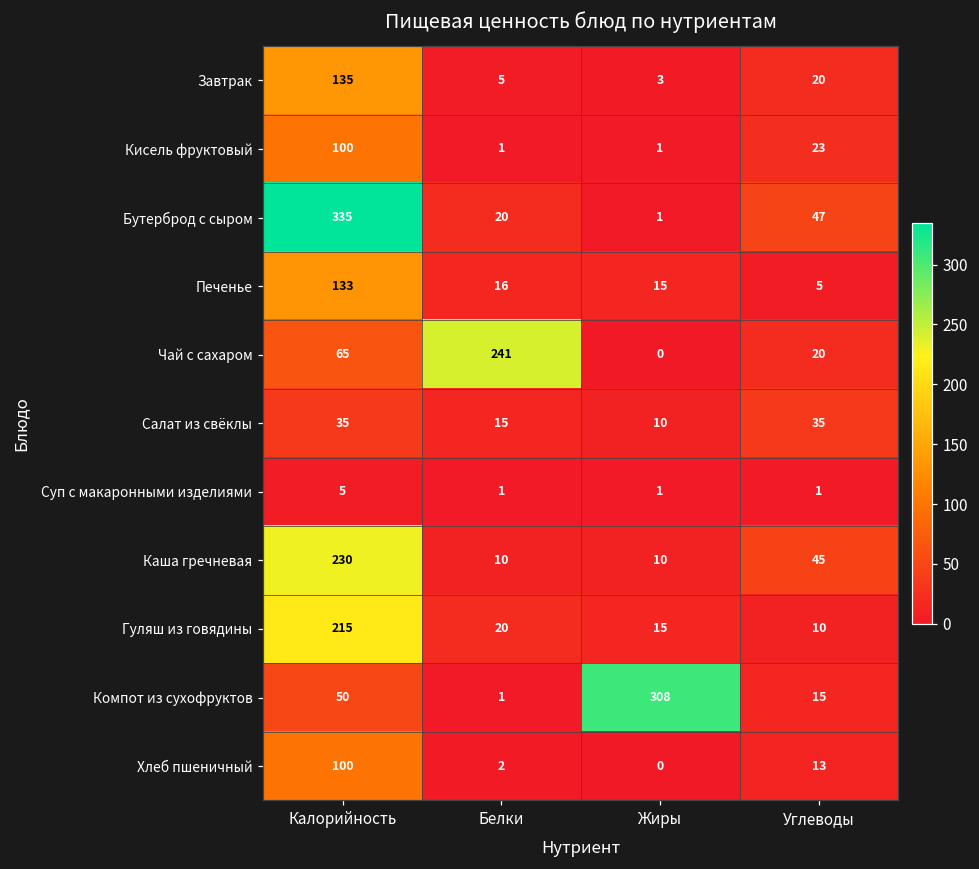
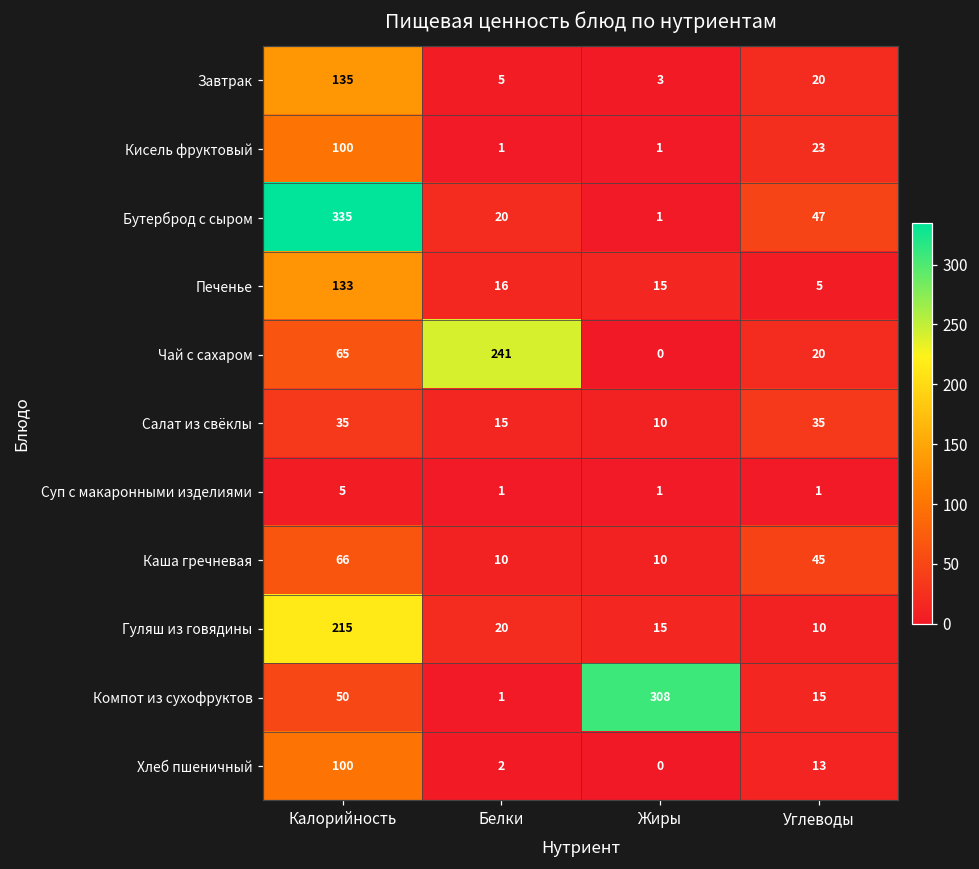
Каша гречневая, Калорийность: 230 -> 66
